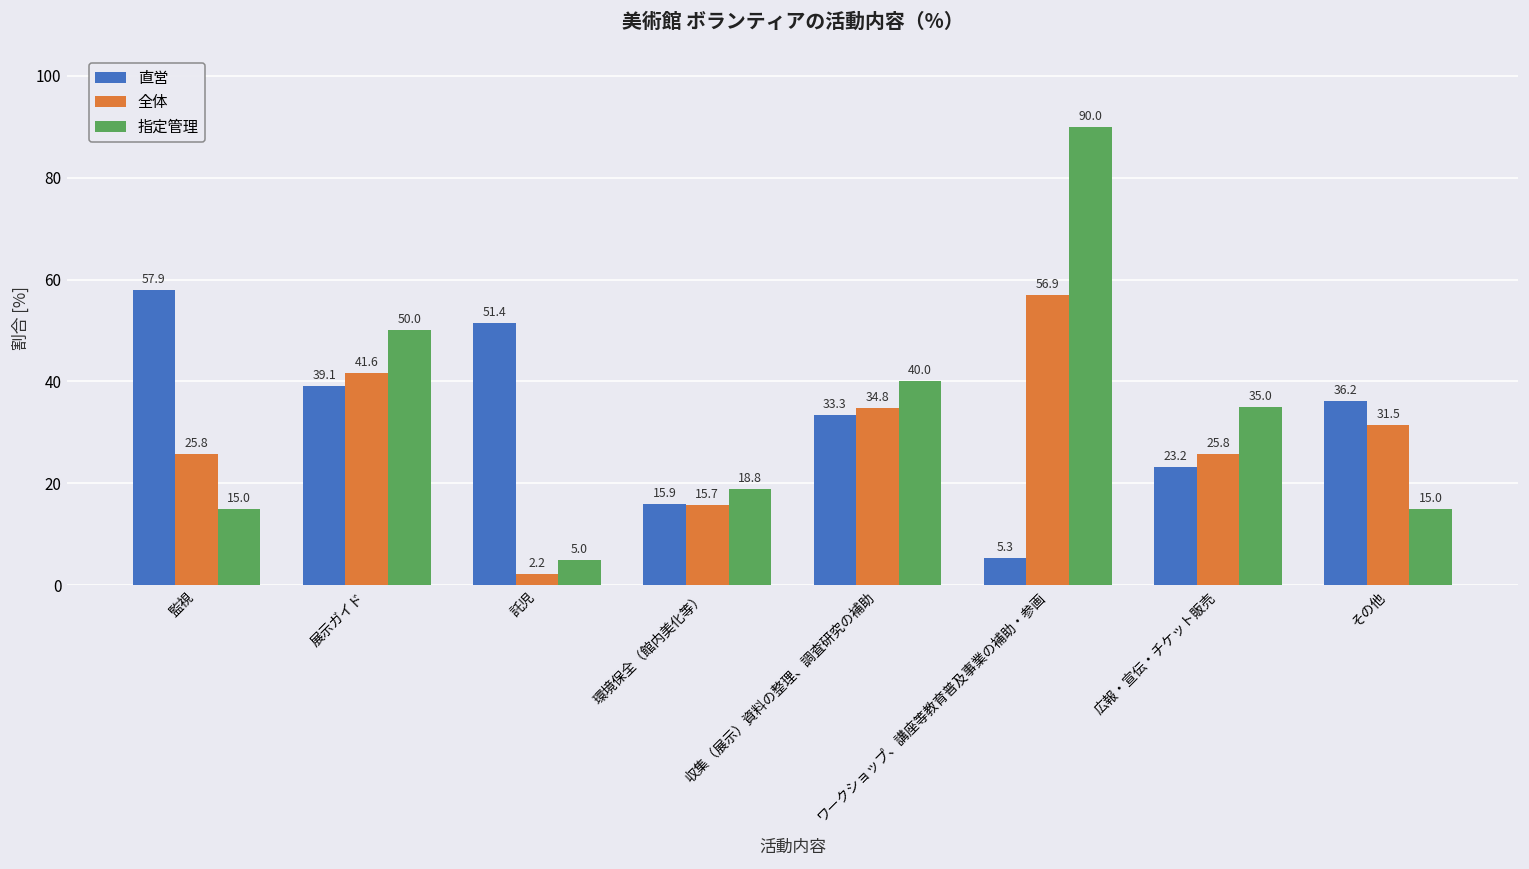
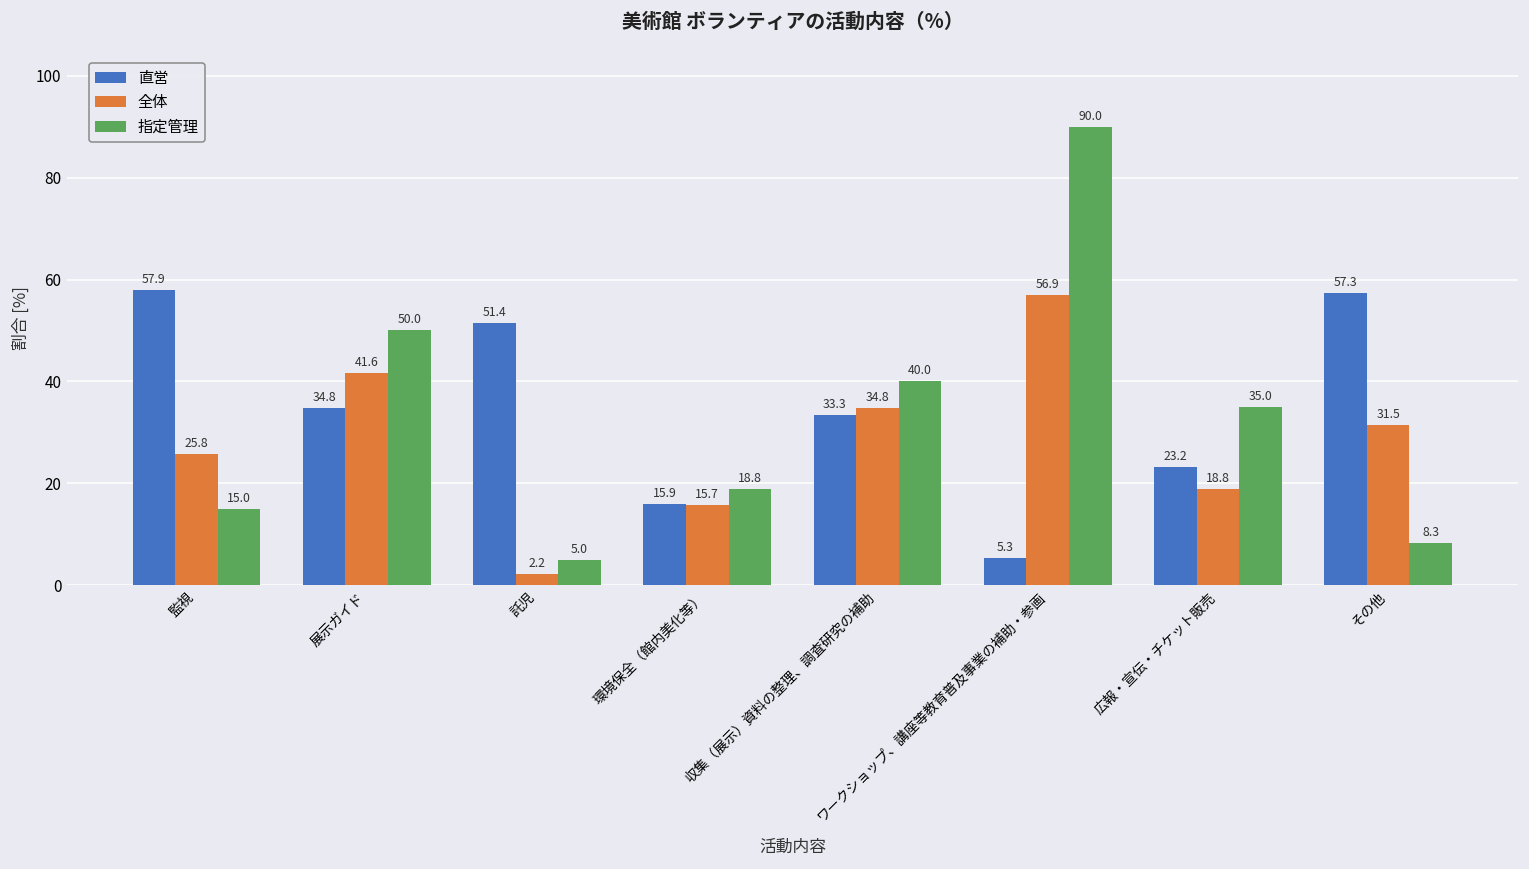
直営, 展示ガイド: 39.1 -> 34.8
全体, 広報・宣伝・チケット販売: 25.8 -> 18.8
直営, その他: 36.2 -> 57.3
指定管理, その他: 15.0 -> 8.3
